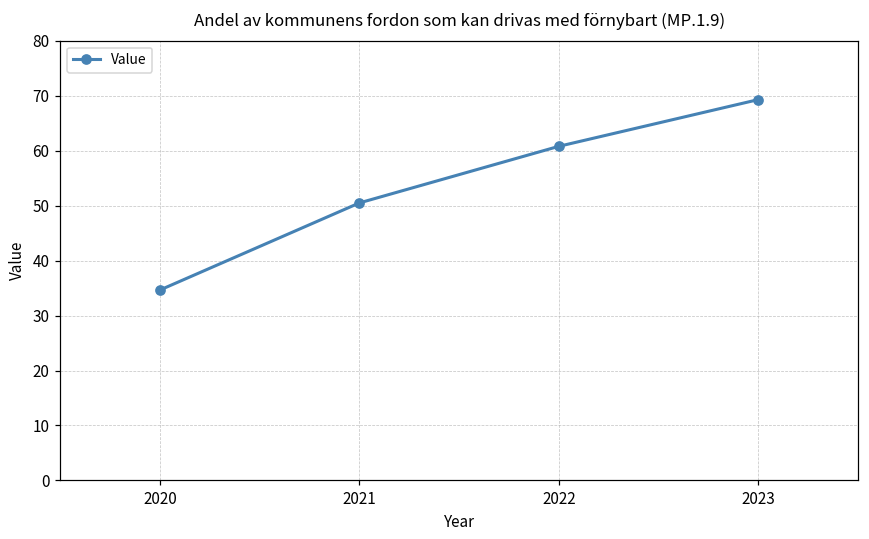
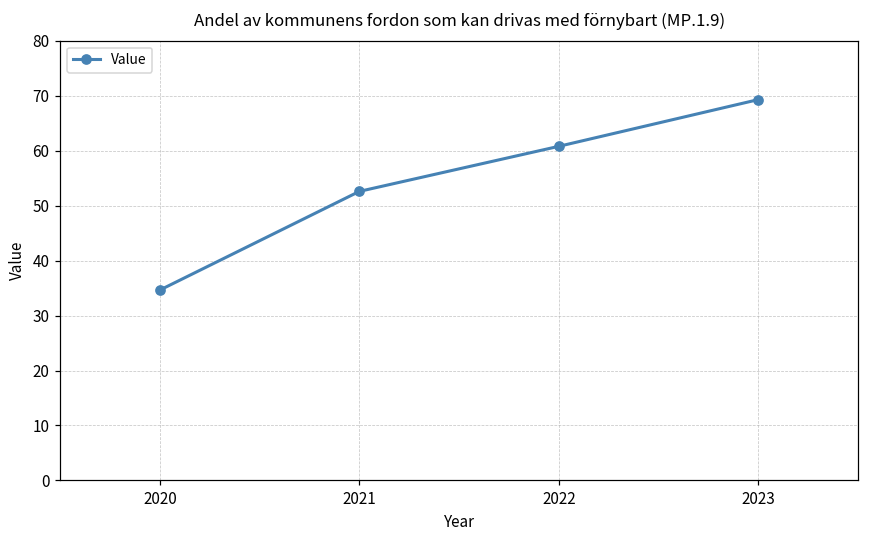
2021: 51 -> 53
